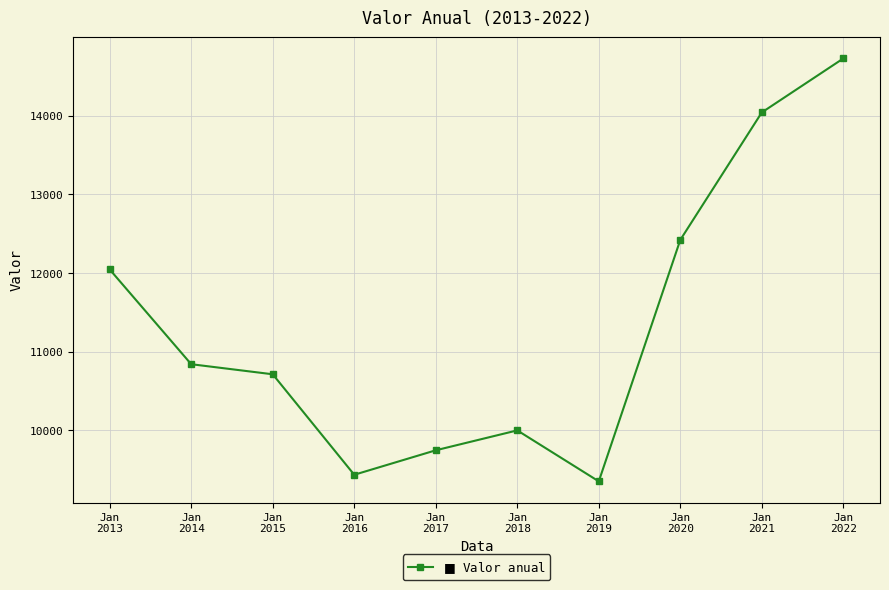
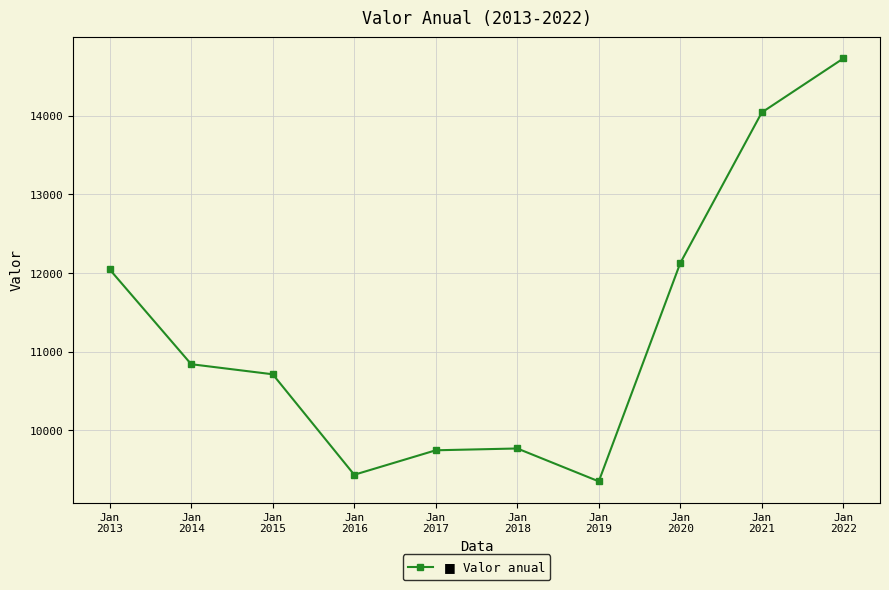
Jan 2018: 10000 -> 9800
Jan 2020: 12400 -> 12100
